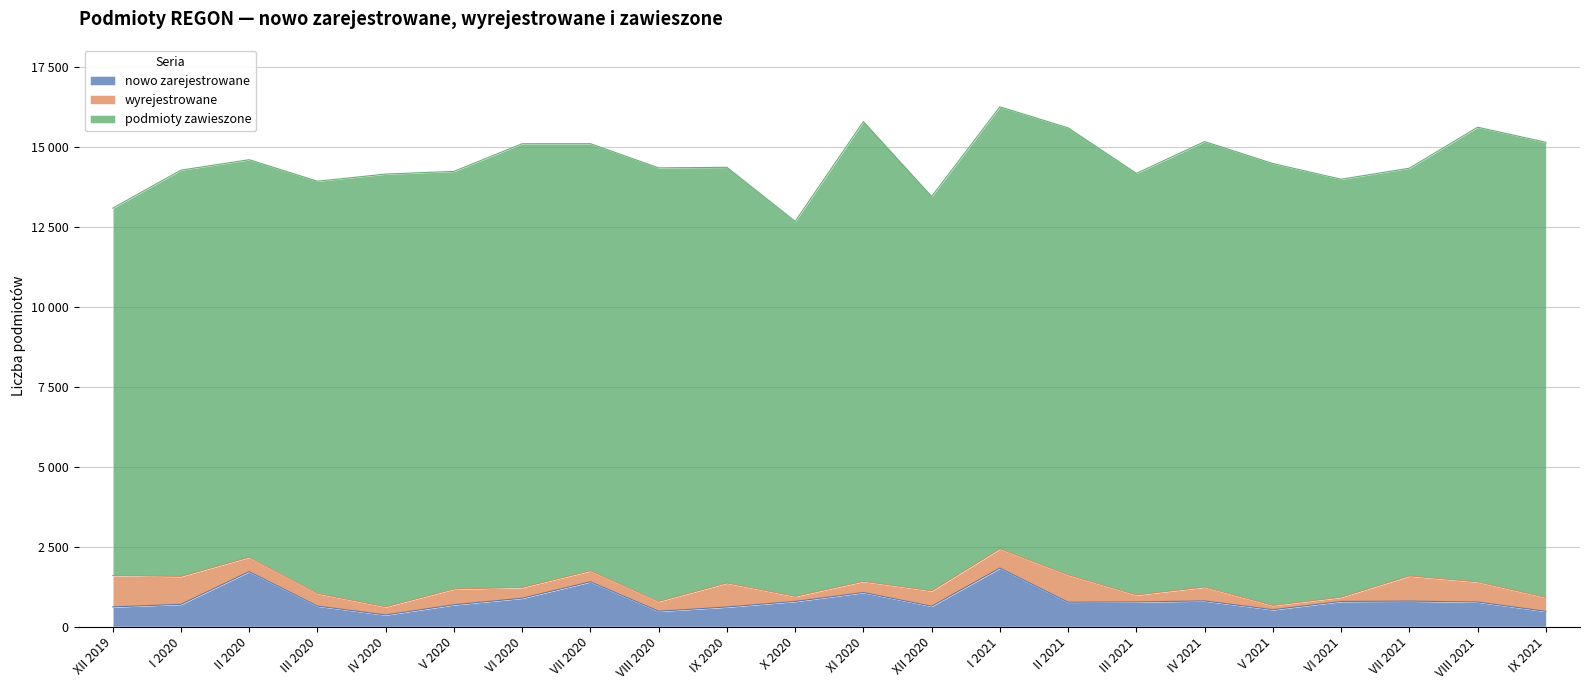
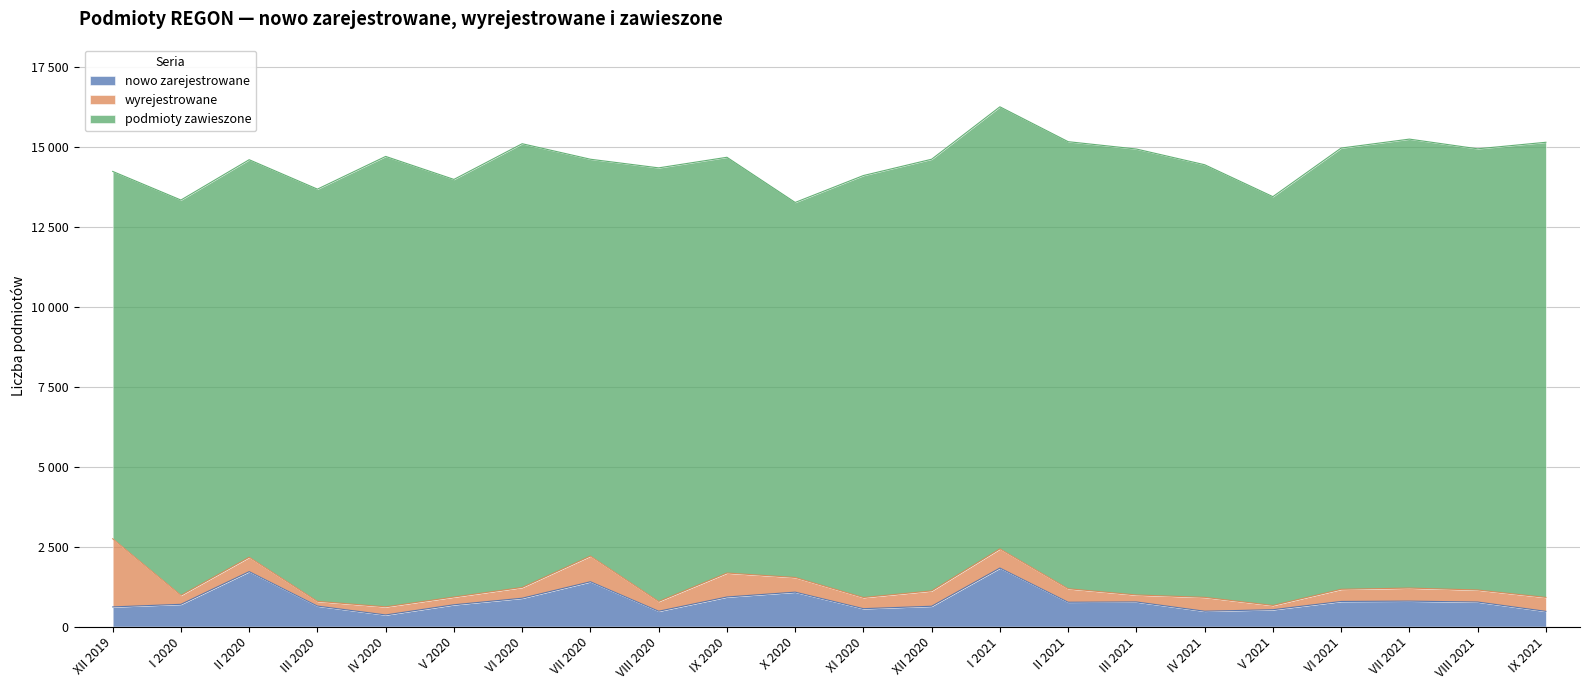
wyrejestrowane, XII 2019: 1000 -> 2100
wyrejestrowane, I 2020: 900 -> 300
podmioty zawieszone, I 2020: 12700 -> 12400
wyrejestrowane, III 2020: 400 -> 100
podmioty zawieszone, IV 2020: 13500 -> 14100
wyrejestrowane, V 2020: 500 -> 200
wyrejestrowane, VII 2020: 300 -> 800
podmioty zawieszone, VII 2020: 13400 -> 12400
nowo zarejestrowane, IX 2020: 600 -> 900
nowo zarejestrowane, X 2020: 800 -> 1100
wyrejestrowane, X 2020: 200 -> 500
nowo zarejestrowane, XI 2020: 1100 -> 600
podmioty zawieszone, XI 2020: 14400 -> 13200
podmioty zawieszone, XII 2020: 12300 -> 13500
wyrejestrowane, II 2021: 900 -> 400
podmioty zawieszone, III 2021: 13200 -> 13900
nowo zarejestrowane, IV 2021: 800 -> 500
podmioty zawieszone, IV 2021: 13900 -> 13500
podmioty zawieszone, V 2021: 13800 -> 12800
wyrejestrowane, VI 2021: 100 -> 400
podmioty zawieszone, VI 2021: 13100 -> 13800
wyrejestrowane, VII 2021: 800 -> 400
podmioty zawieszone, VII 2021: 12800 -> 14000
wyrejestrowane, VIII 2021: 600 -> 400
podmioty zawieszone, VIII 2021: 14200 -> 13800
